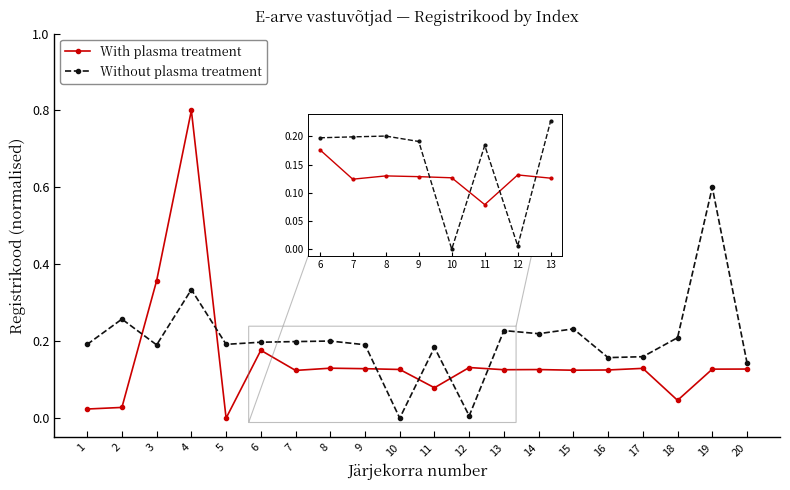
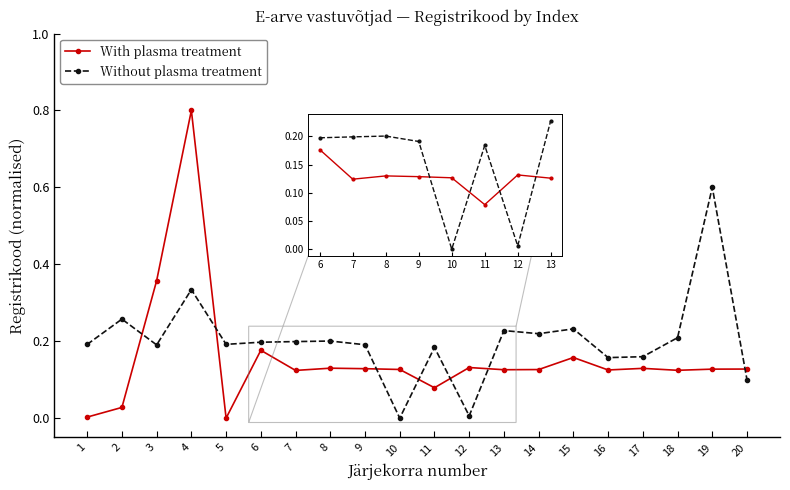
With plasma treatment, 1: 0.02 -> 0.00
With plasma treatment, 15: 0.12 -> 0.16
With plasma treatment, 18: 0.05 -> 0.12
Without plasma treatment, 20: 0.14 -> 0.10
